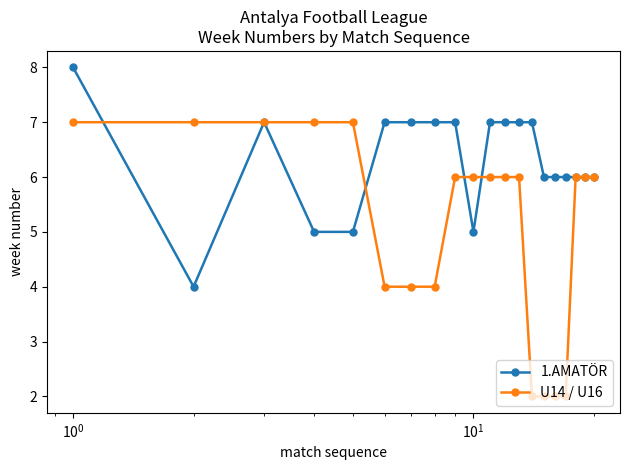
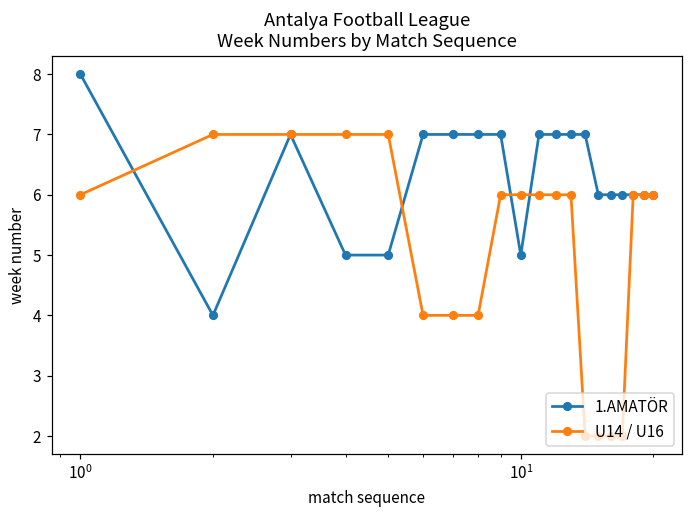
U14 / U16, 10^0: 7 -> 6
